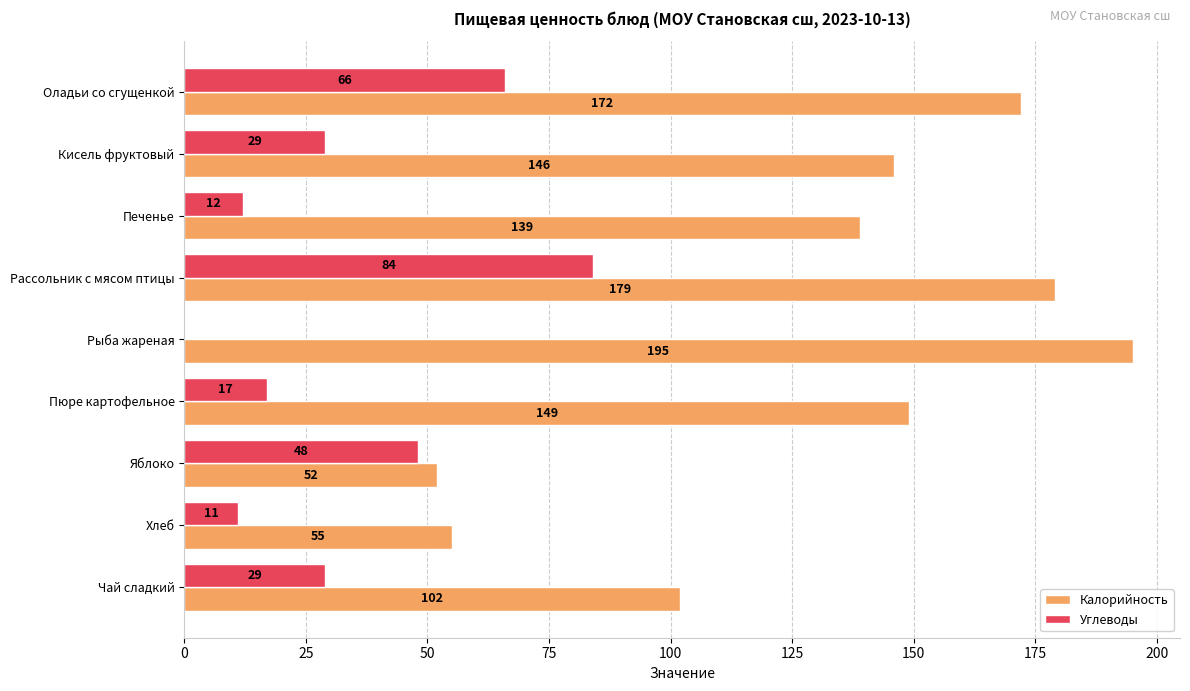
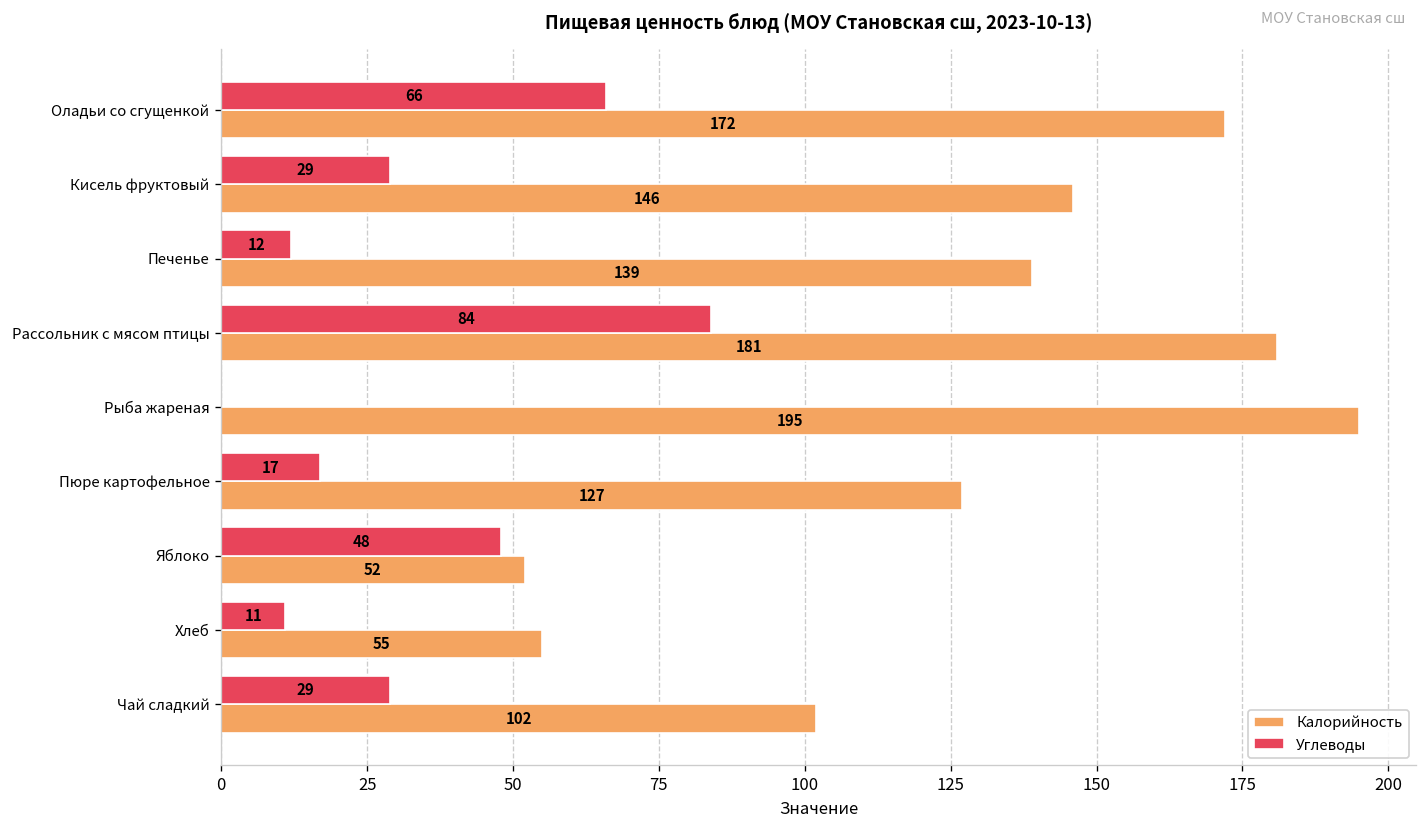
Калорийность, Рассольник с мясом птицы: 179 -> 181
Калорийность, Пюре картофельное: 149 -> 127
